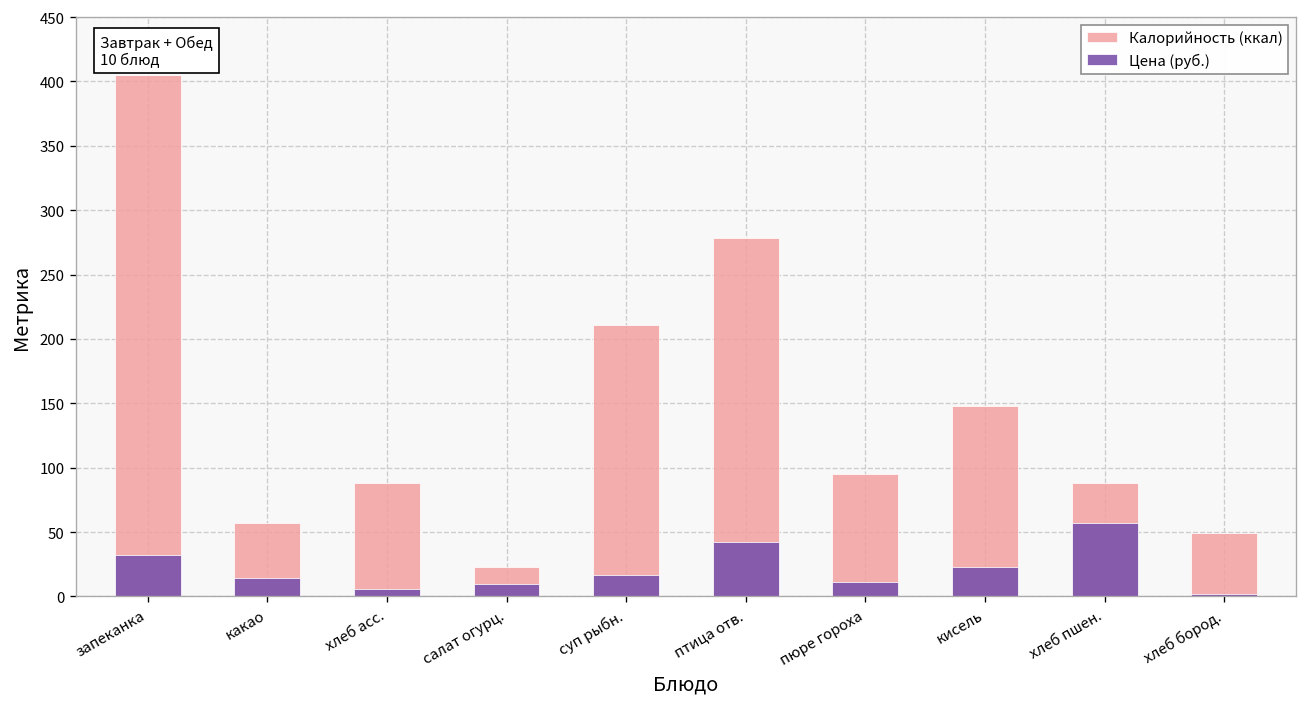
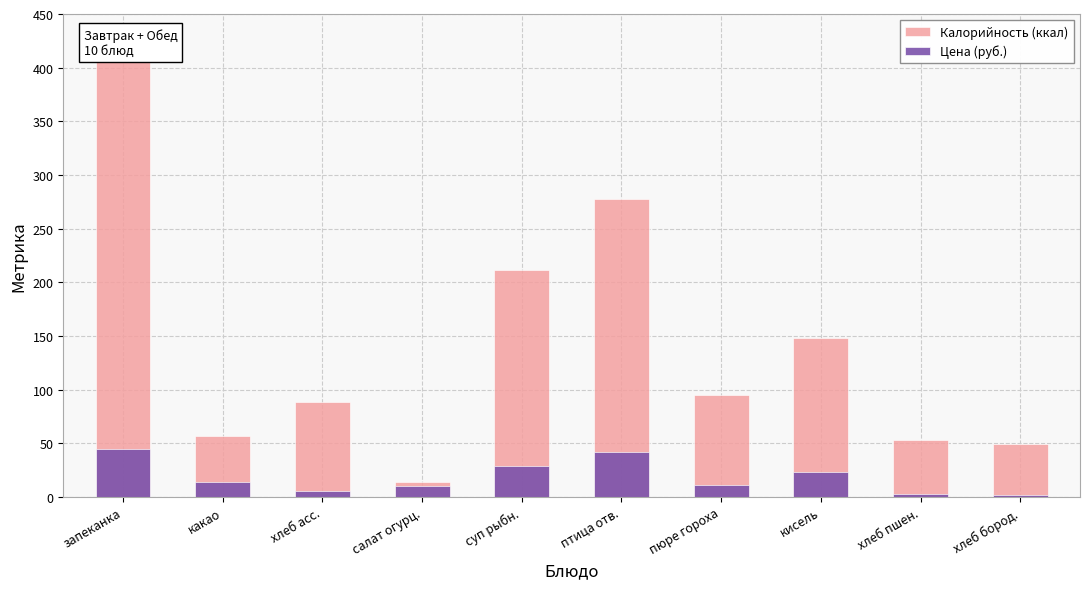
Цена (руб.), запеканка: 32 -> 45
Калорийность (ккал), салат огурц.: 23 -> 14
Цена (руб.), суп рыбн.: 17 -> 29
Калорийность (ккал), хлеб пшен.: 88 -> 53
Цена (руб.), хлеб пшен.: 57 -> 3
